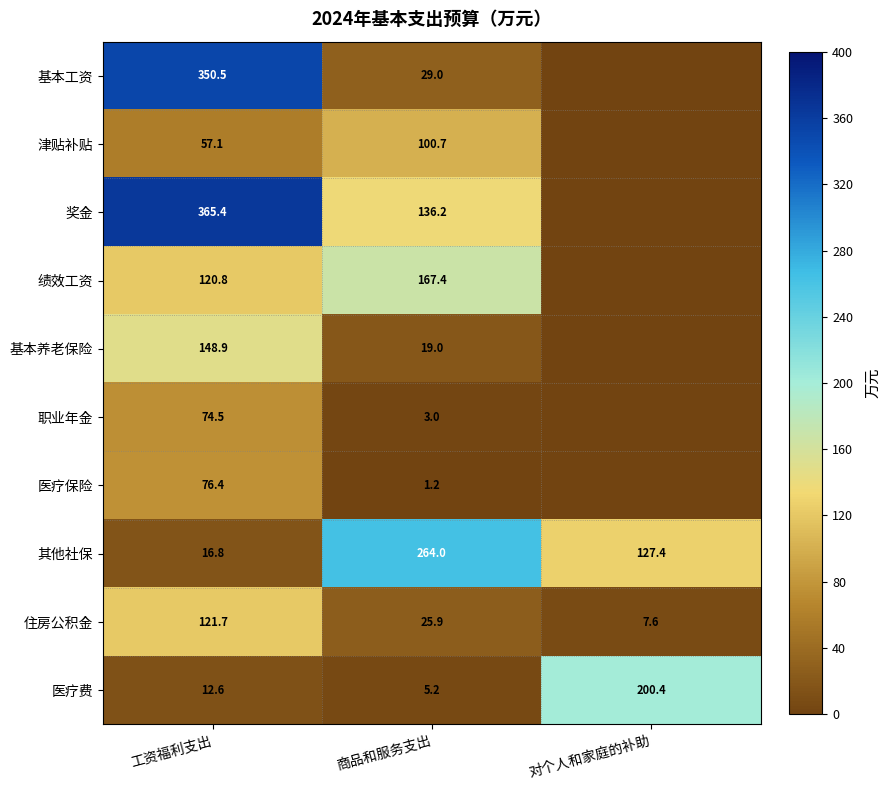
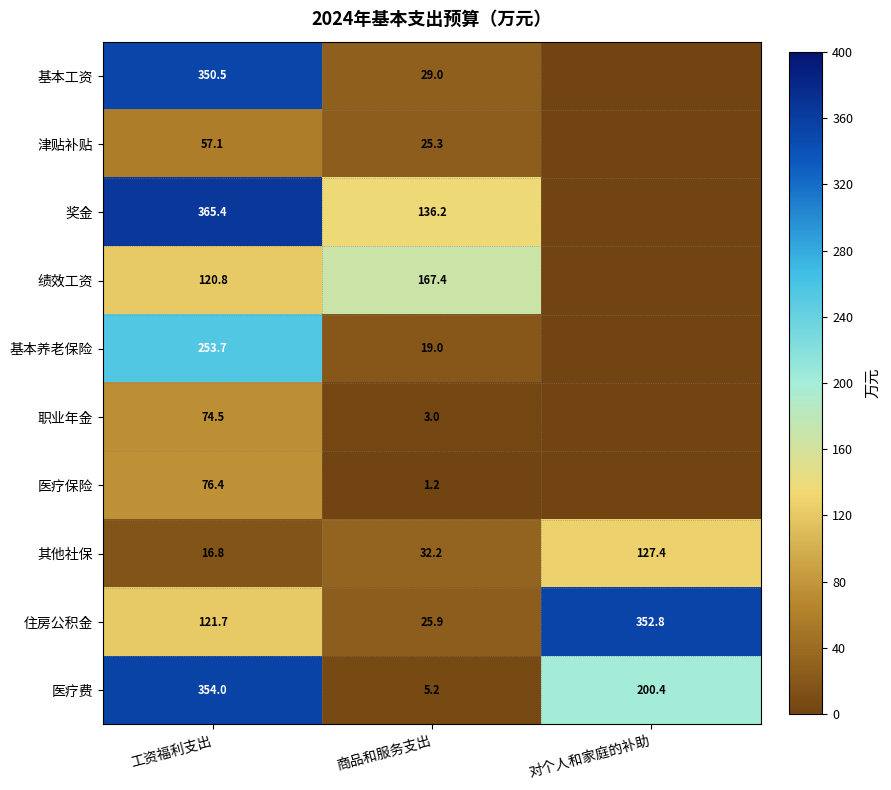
津贴补贴, 商品和服务支出: 100.7 -> 25.3
基本养老保险, 工资福利支出: 148.9 -> 253.7
其他社保, 商品和服务支出: 264.0 -> 32.2
住房公积金, 对个人和家庭的补助: 7.6 -> 352.8
医疗费, 工资福利支出: 12.6 -> 354.0
